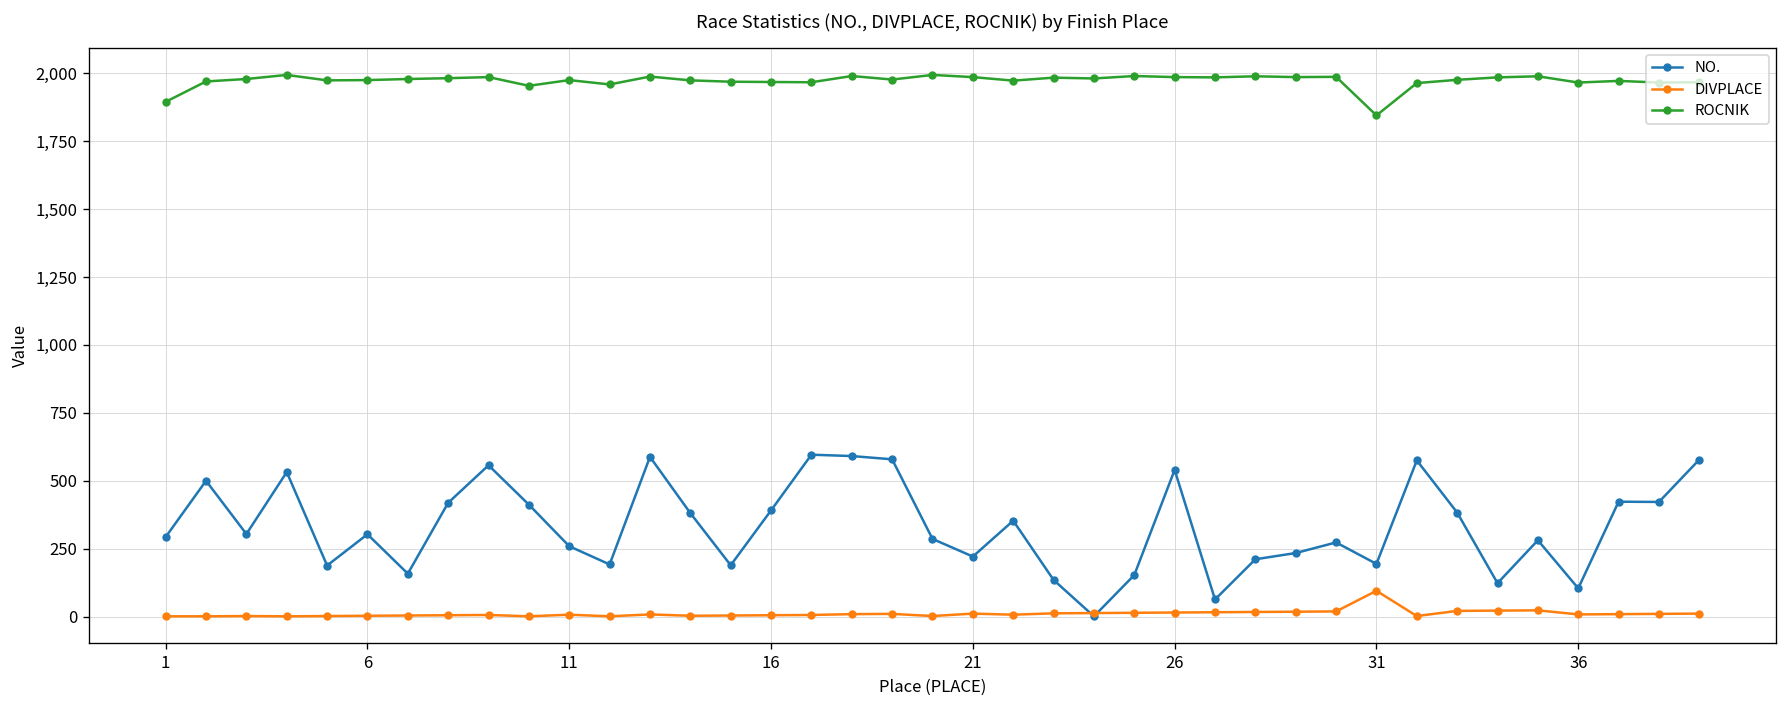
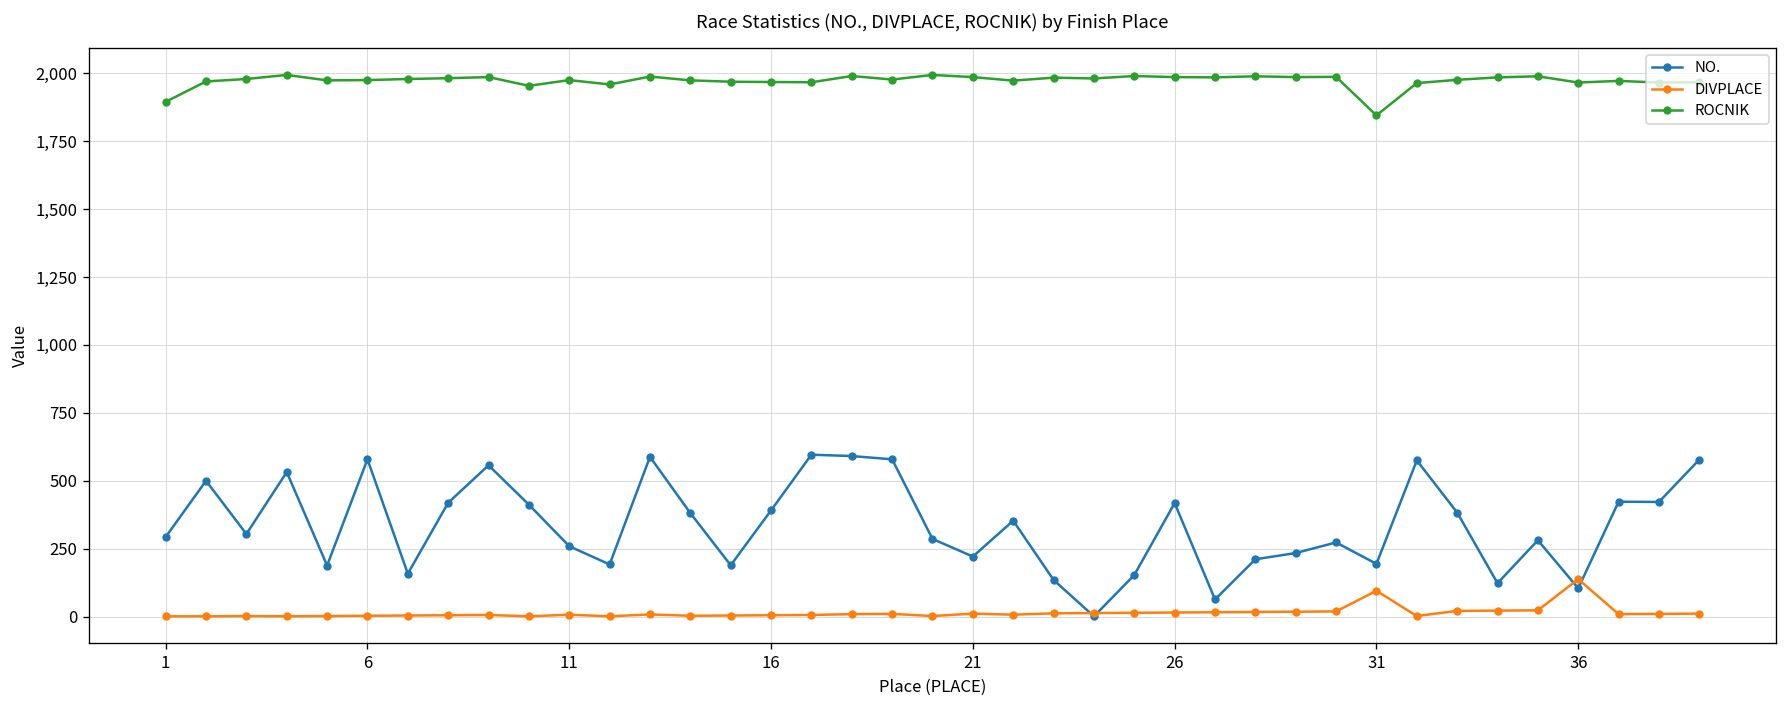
NO., 6: 300 -> 580
NO., 26: 540 -> 420
DIVPLACE, 36: 10 -> 140
